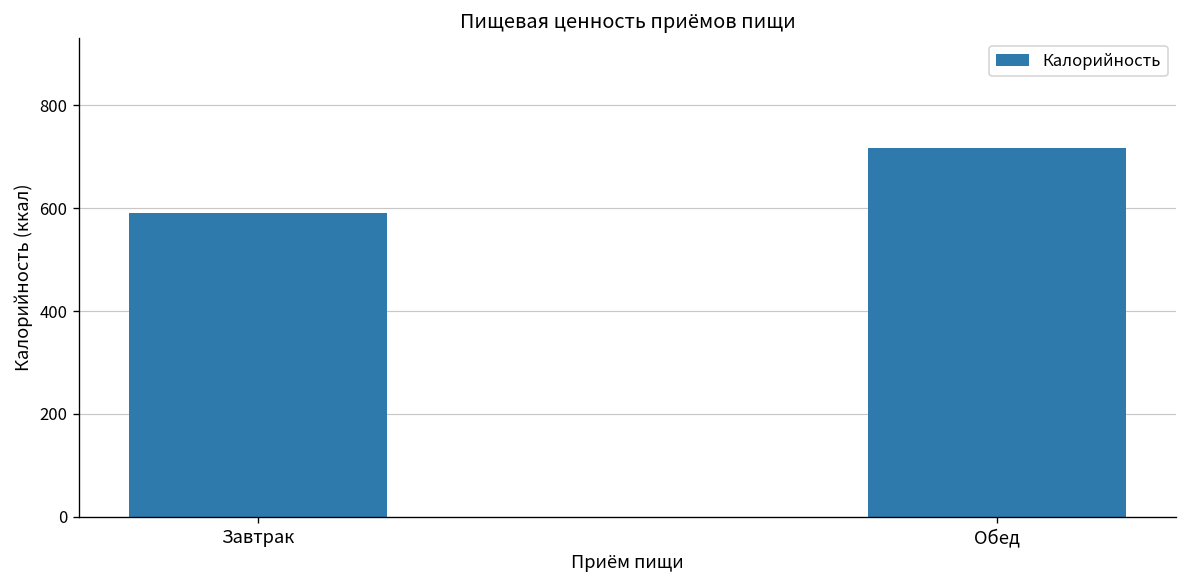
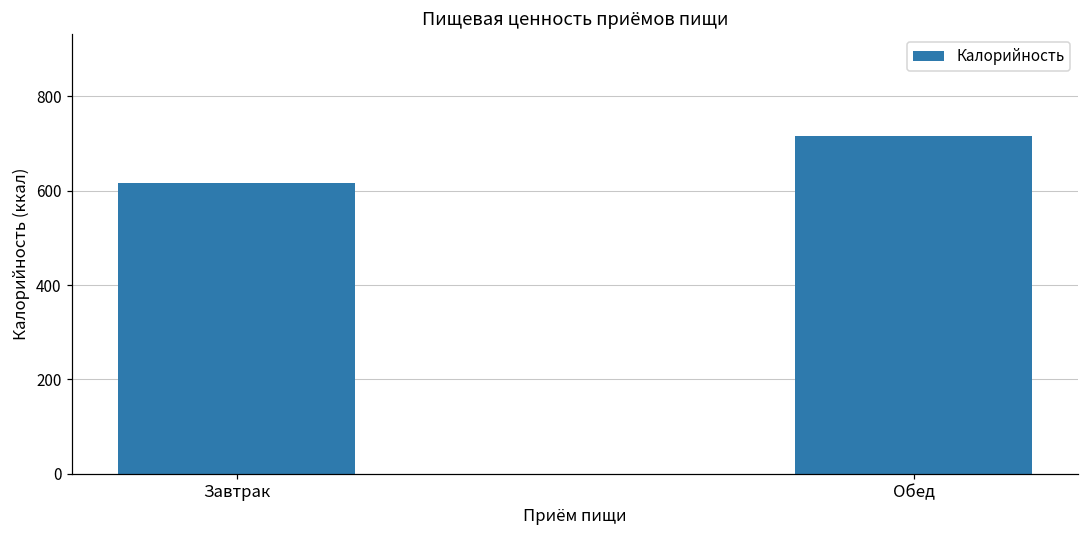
Завтрак: 590 -> 620
